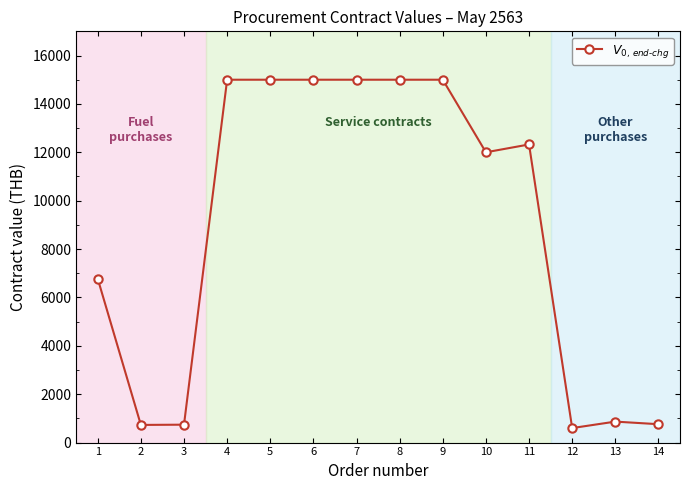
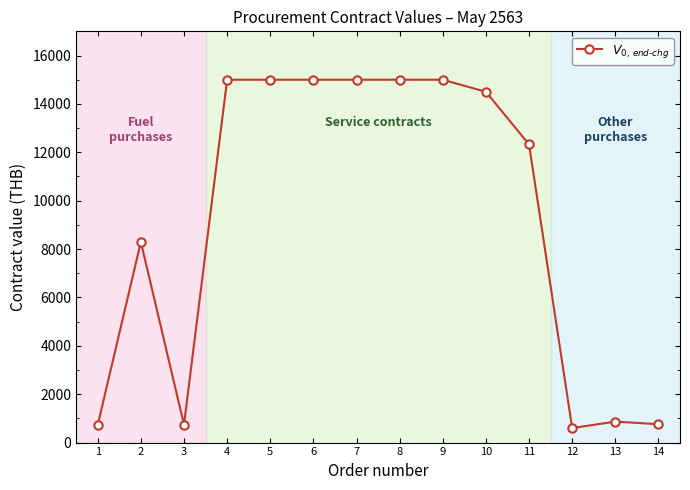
1: 6800 -> 700
2: 700 -> 8300
10: 12000 -> 14500
